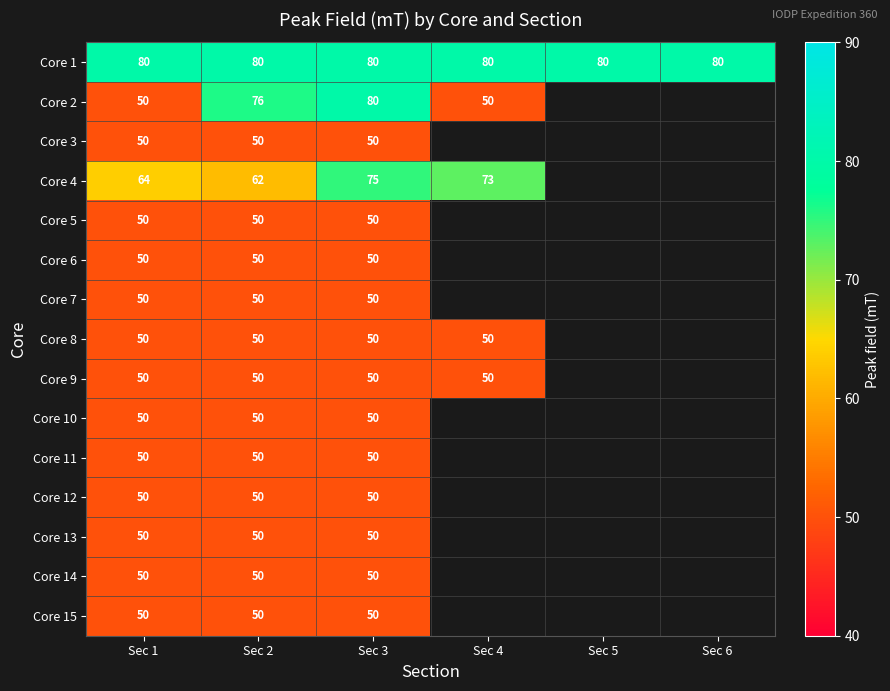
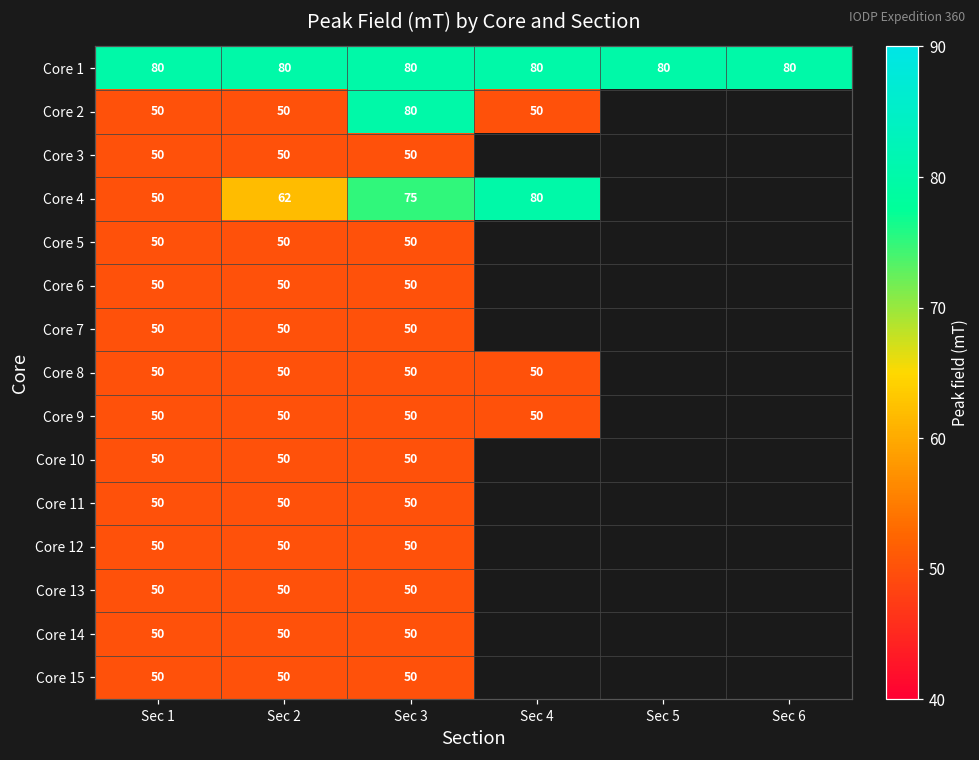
Core 2, Sec 2: 76 -> 50
Core 4, Sec 1: 64 -> 50
Core 4, Sec 4: 73 -> 80
